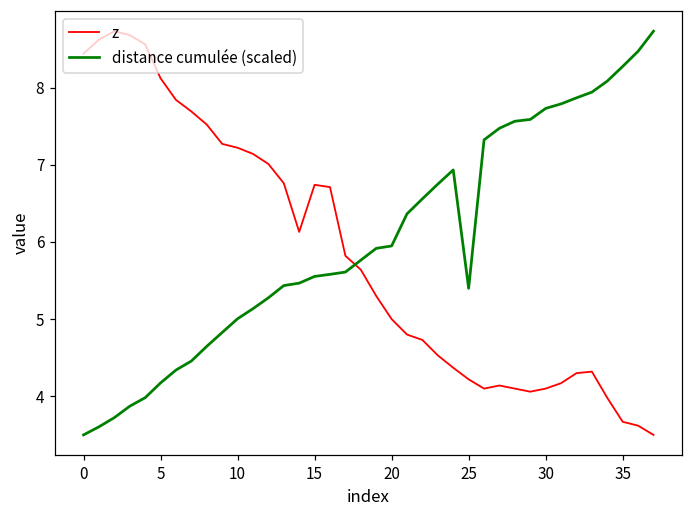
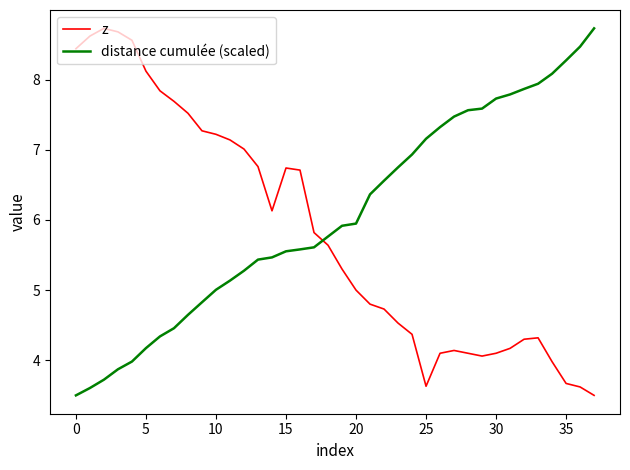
z, 25: 4.2 -> 3.6
distance cumulée (scaled), 25: 5.4 -> 7.2
